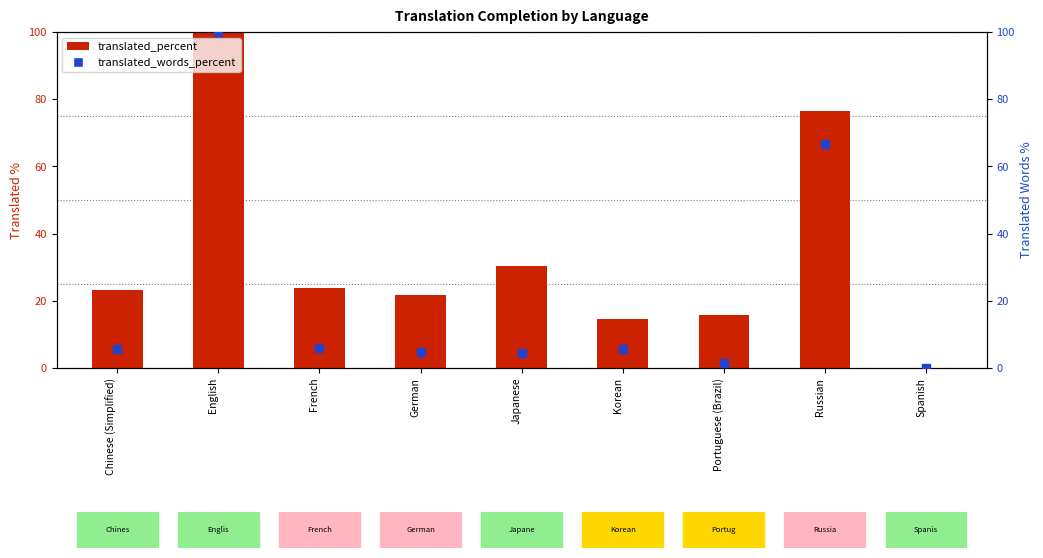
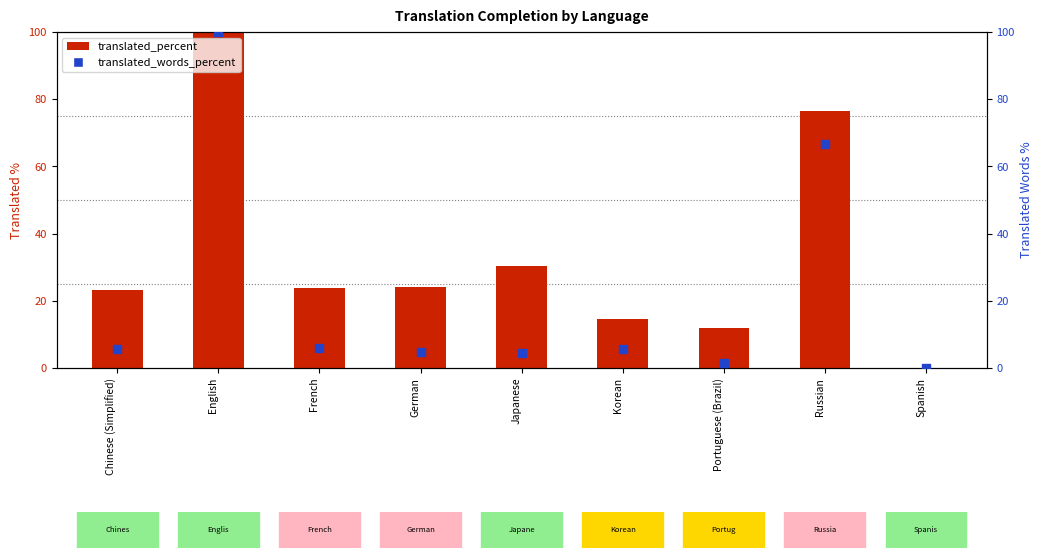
translated_percent, German: 22 -> 24
translated_percent, Portuguese (Brazil): 16 -> 12
